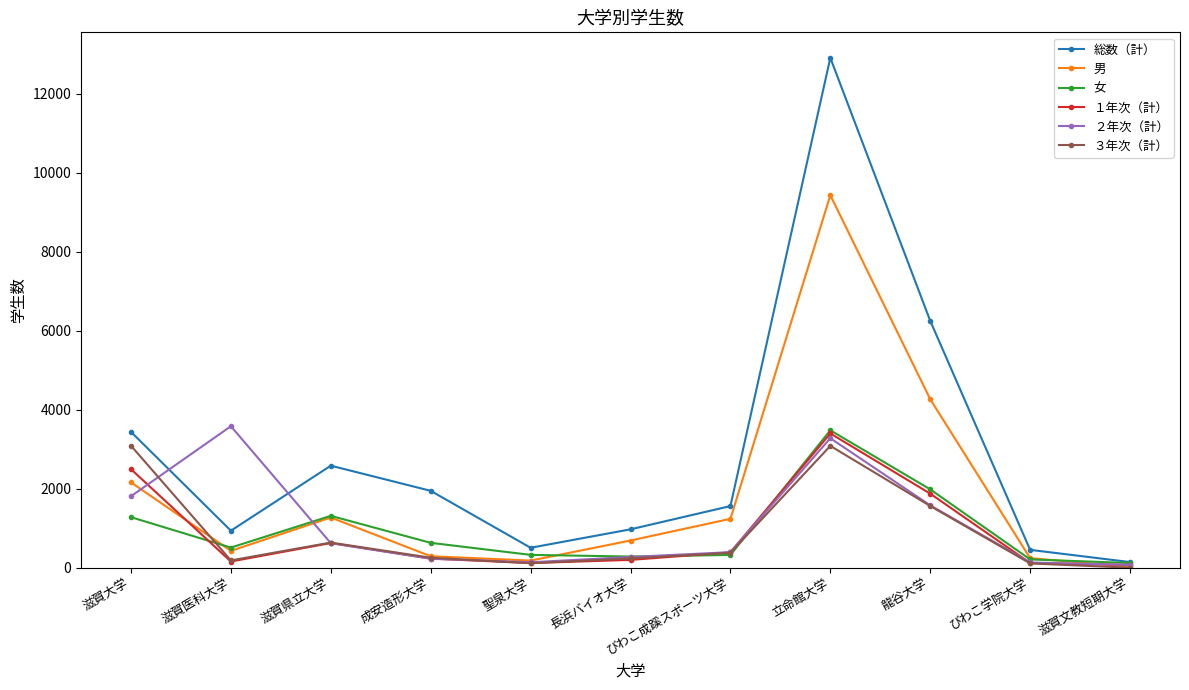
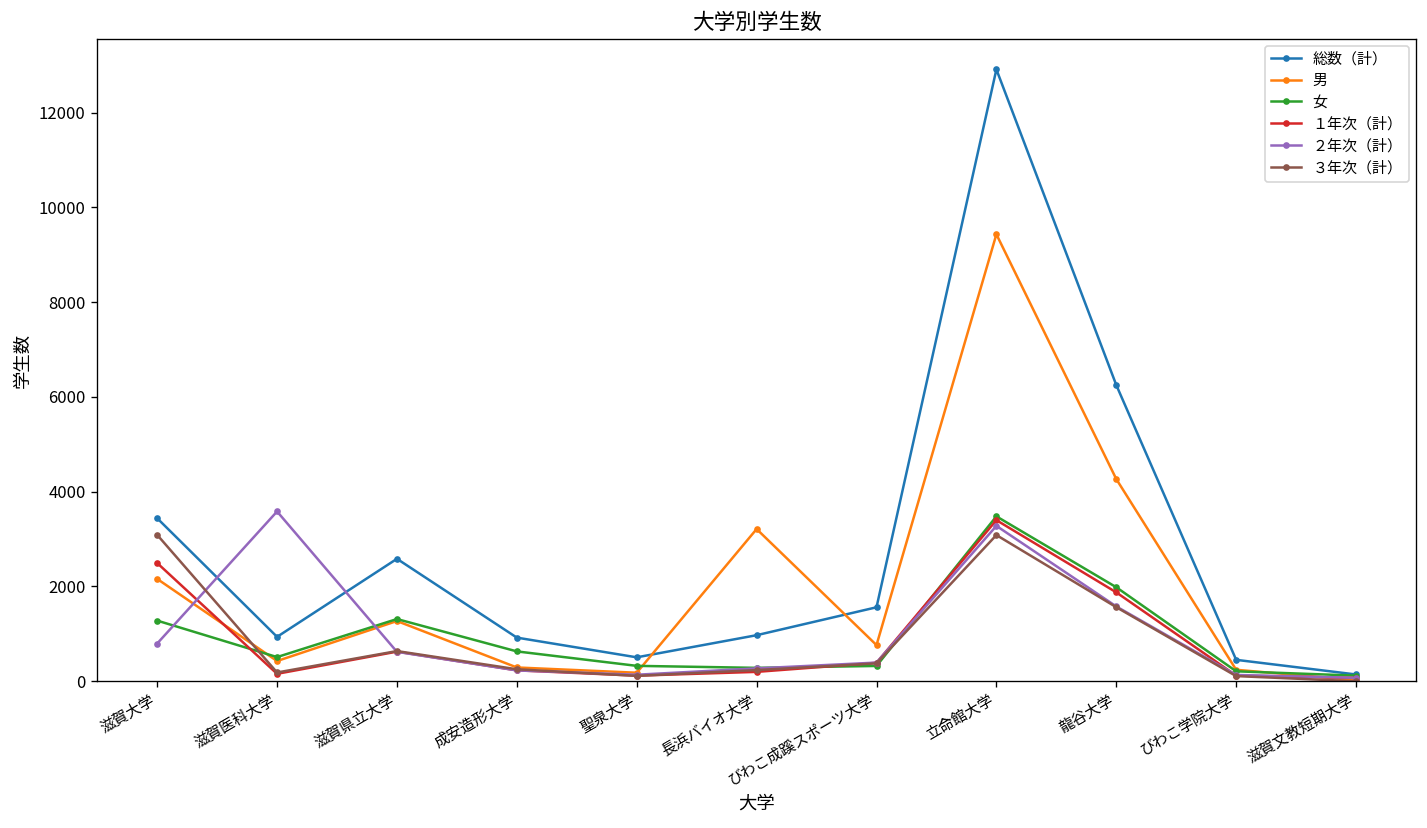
２年次（計）, 滋賀大学: 1800 -> 800
総数（計）, 成安造形大学: 1900 -> 900
男, 長浜バイオ大学: 700 -> 3200
男, びわこ成蹊スポーツ大学: 1200 -> 800
